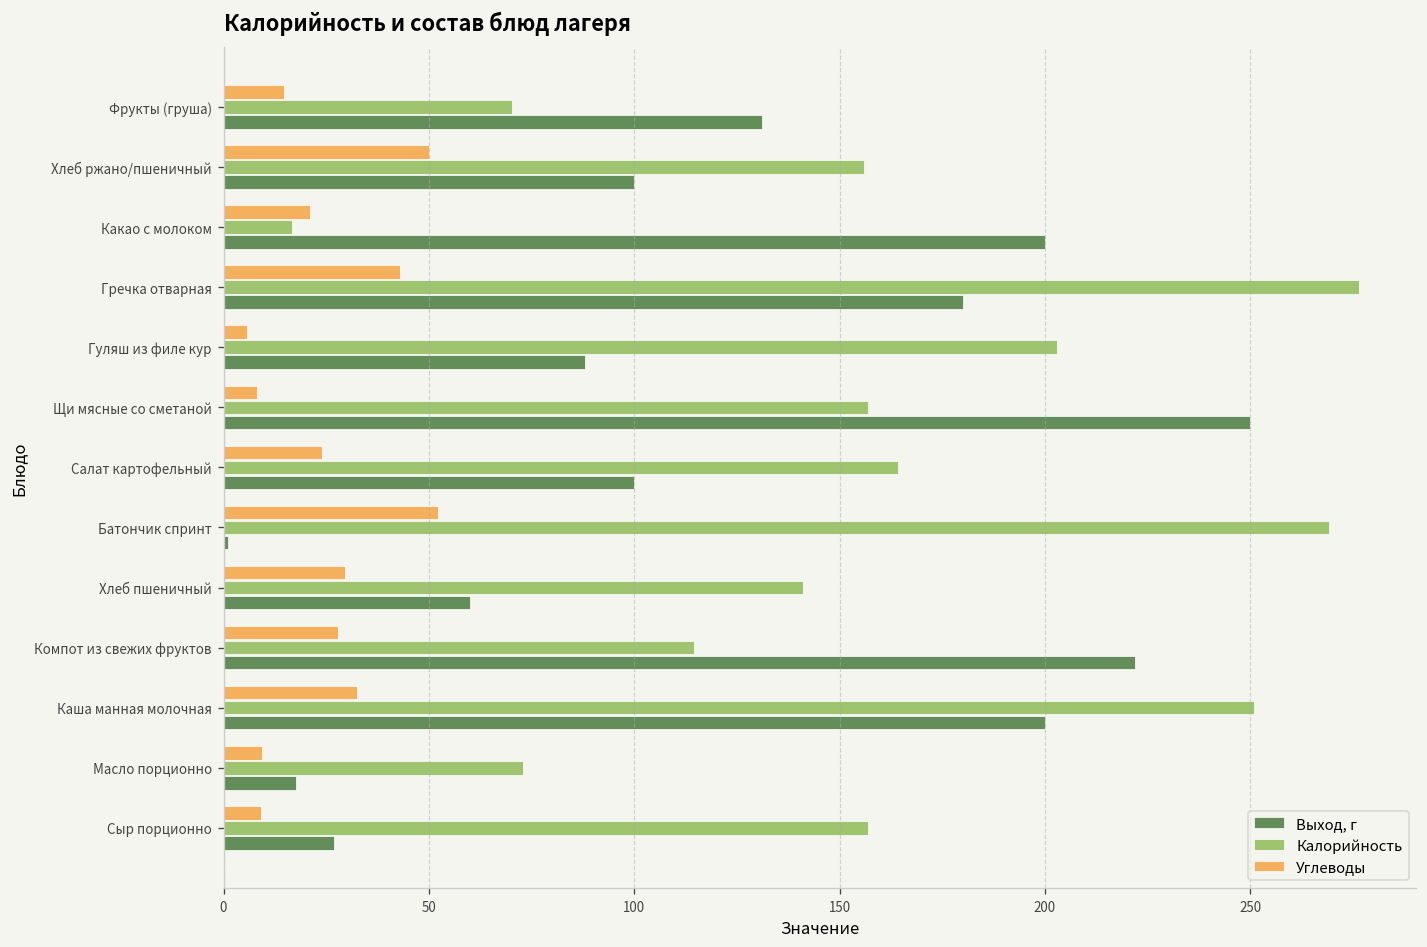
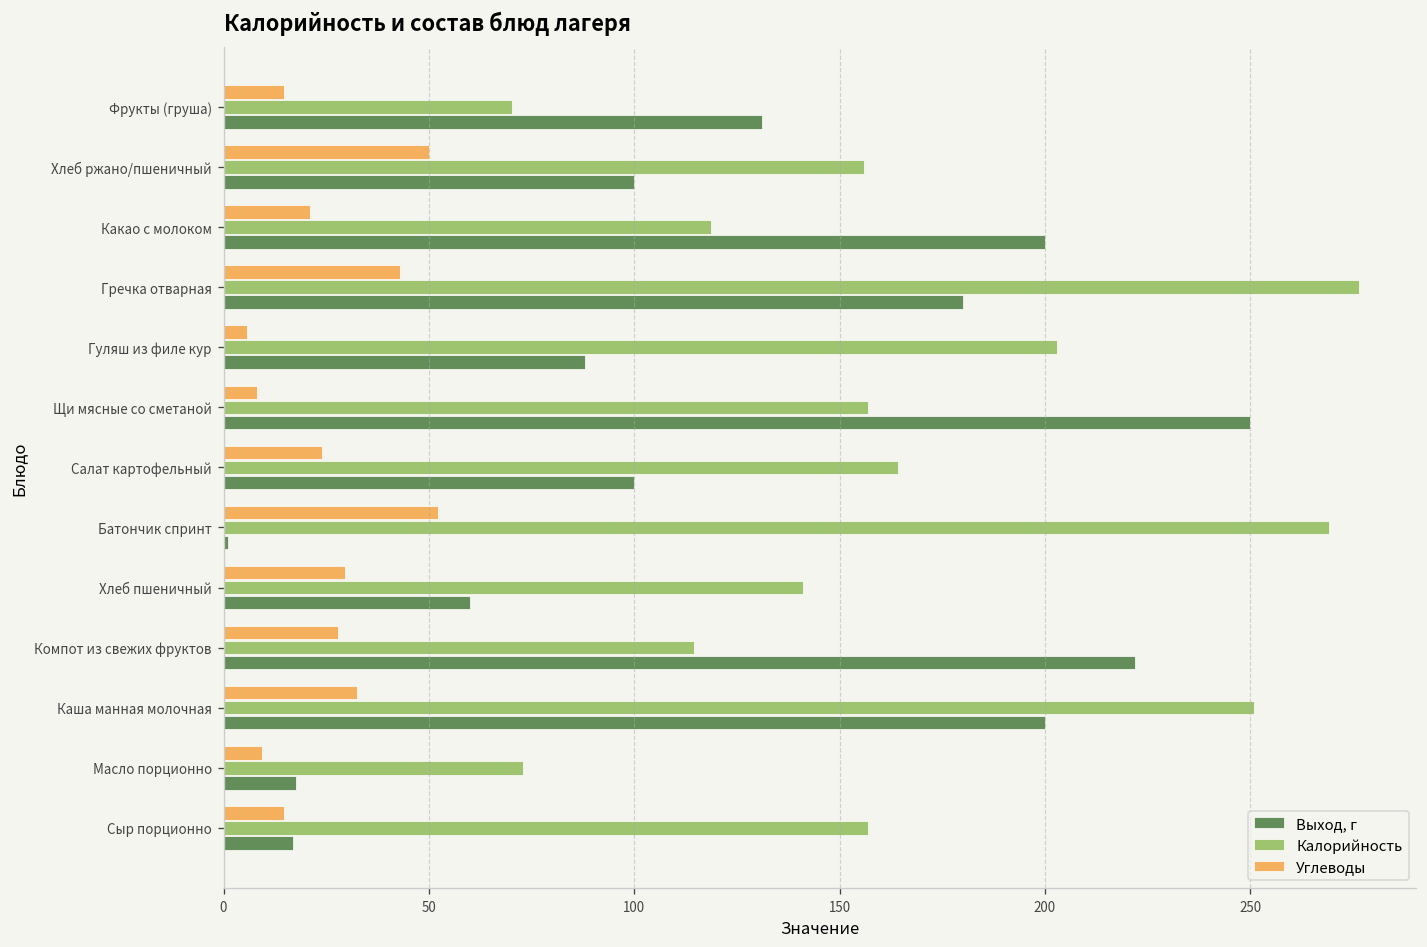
Калорийность, Какао с молоком: 17 -> 119
Углеводы, Сыр порционно: 9 -> 15
Выход, г, Сыр порционно: 27 -> 17
